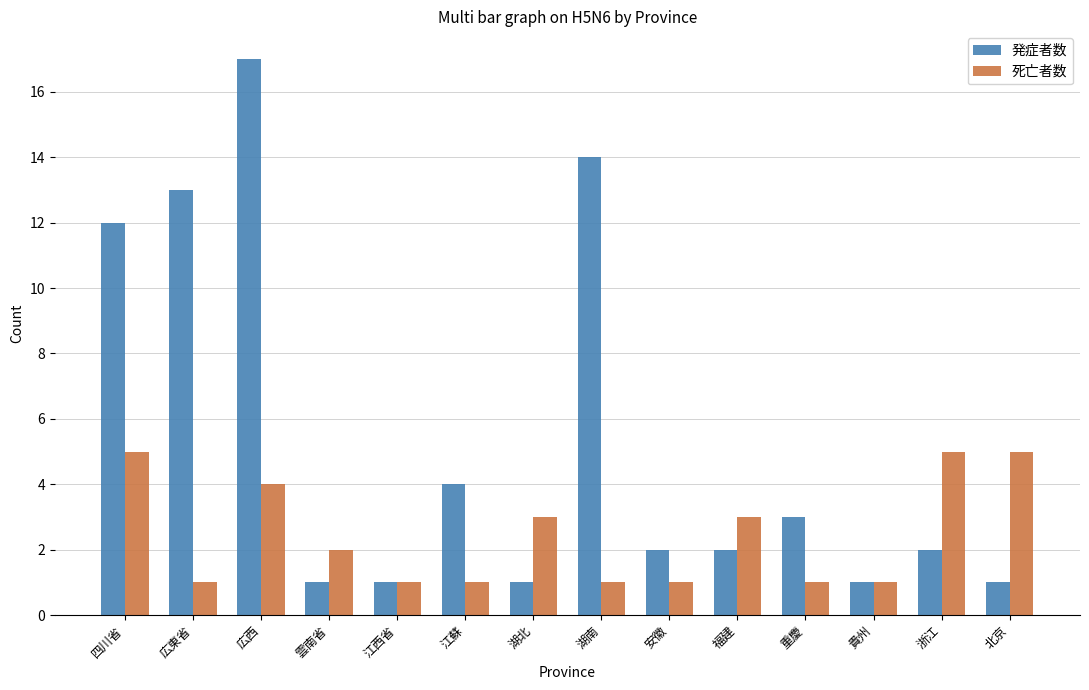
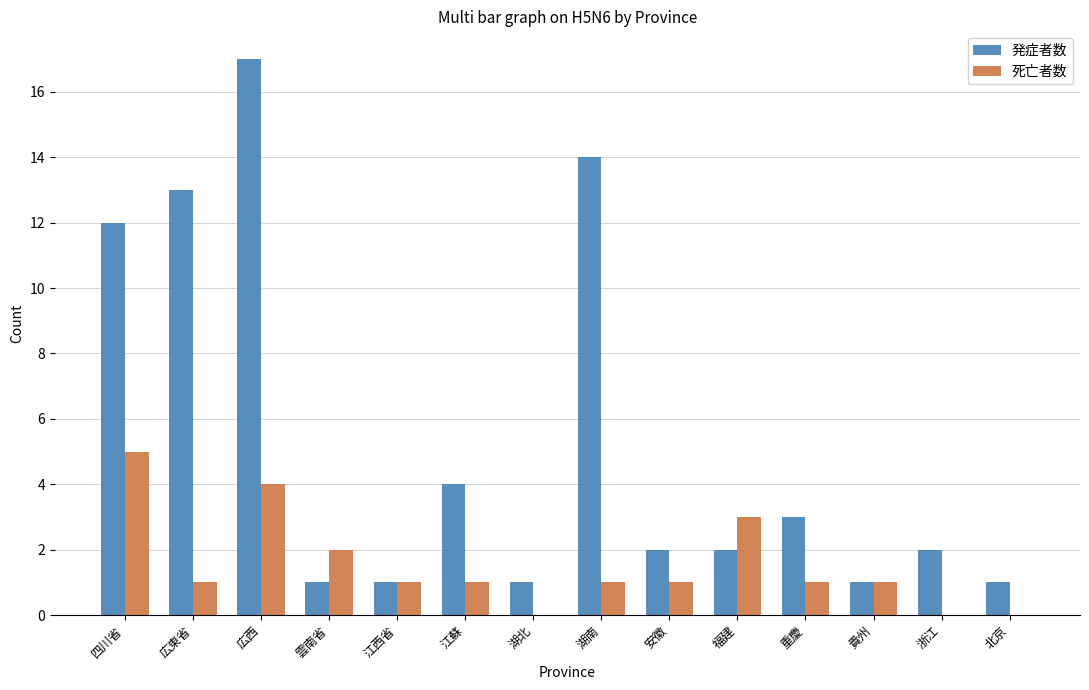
死亡者数, 湖北: 3 -> 0
死亡者数, 浙江: 5 -> 0
死亡者数, 北京: 5 -> 0
